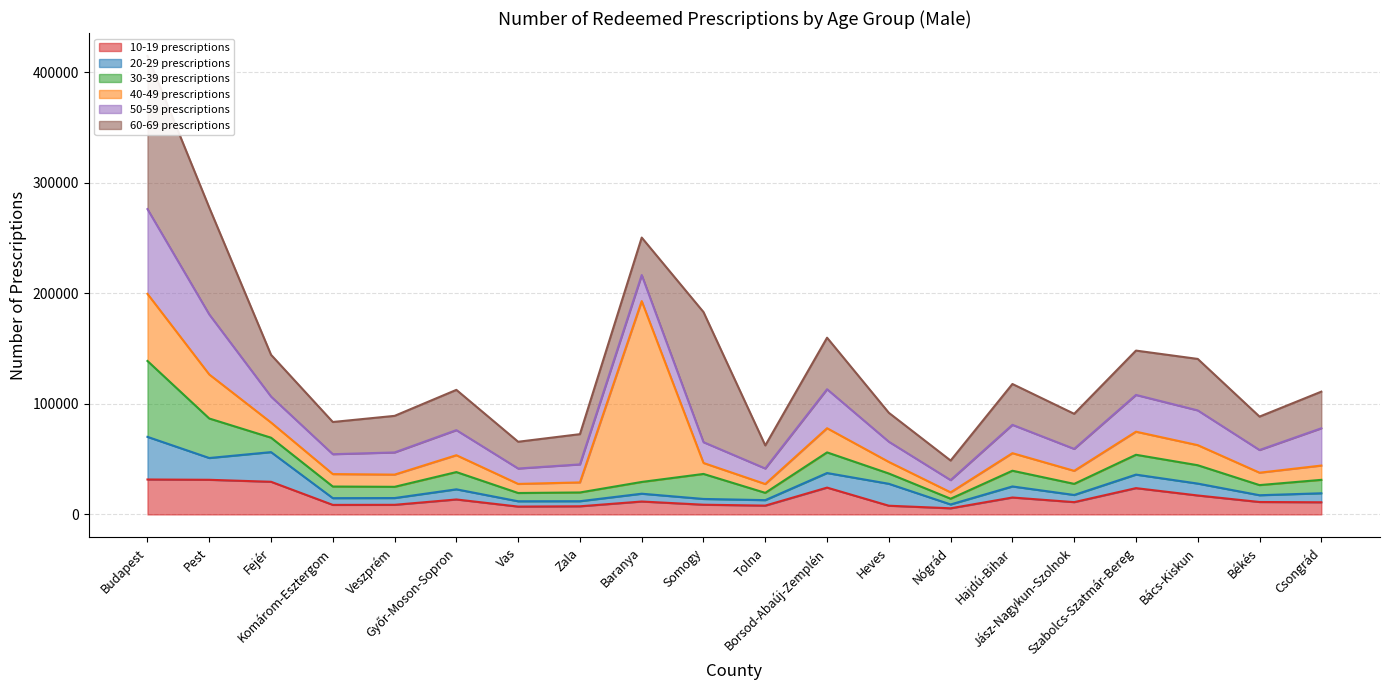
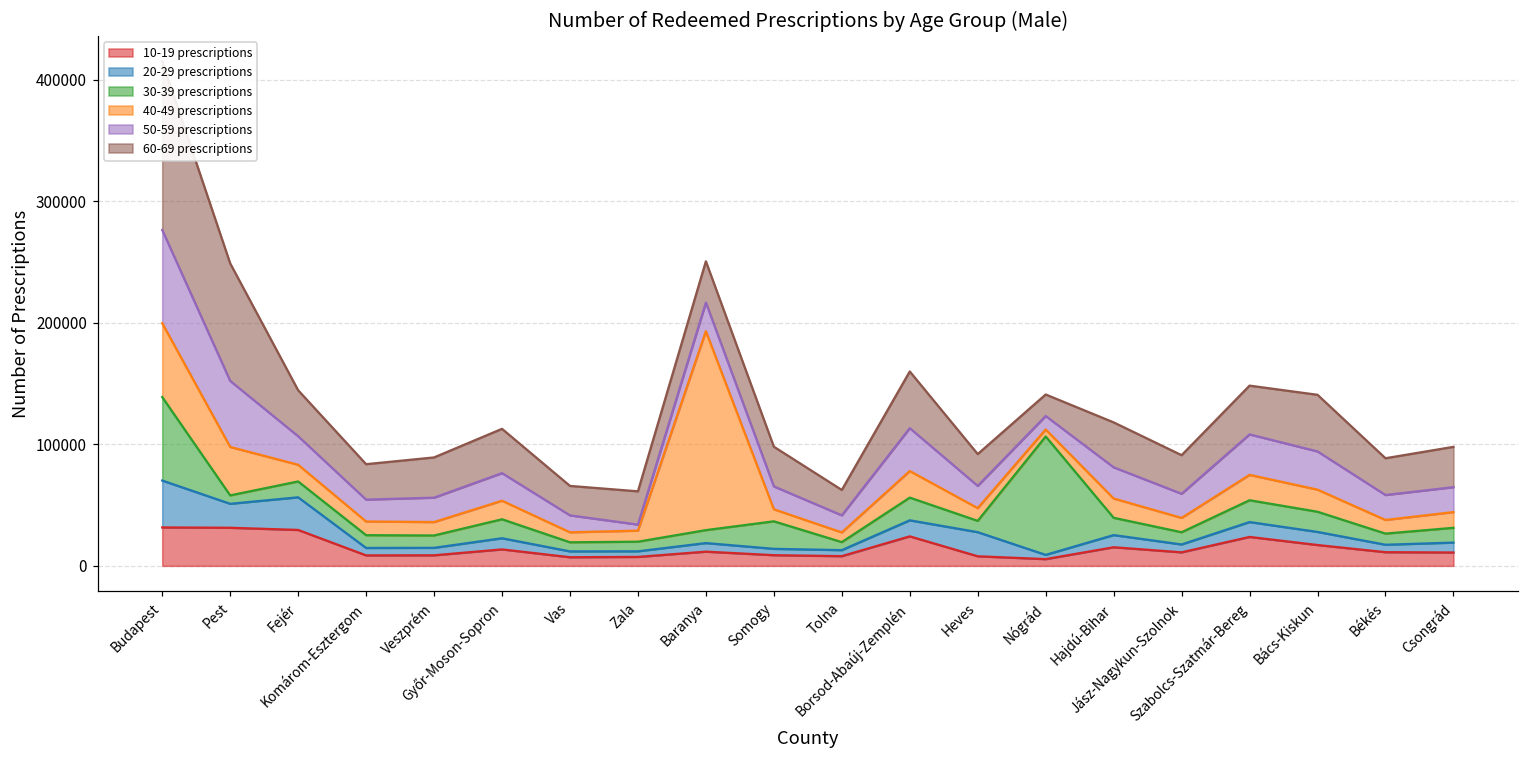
30-39 prescriptions, Pest: 36000 -> 7000
50-59 prescriptions, Zala: 16000 -> 5000
60-69 prescriptions, Somogy: 118000 -> 33000
30-39 prescriptions, Nógrád: 5000 -> 97000
50-59 prescriptions, Csongrád: 34000 -> 21000
